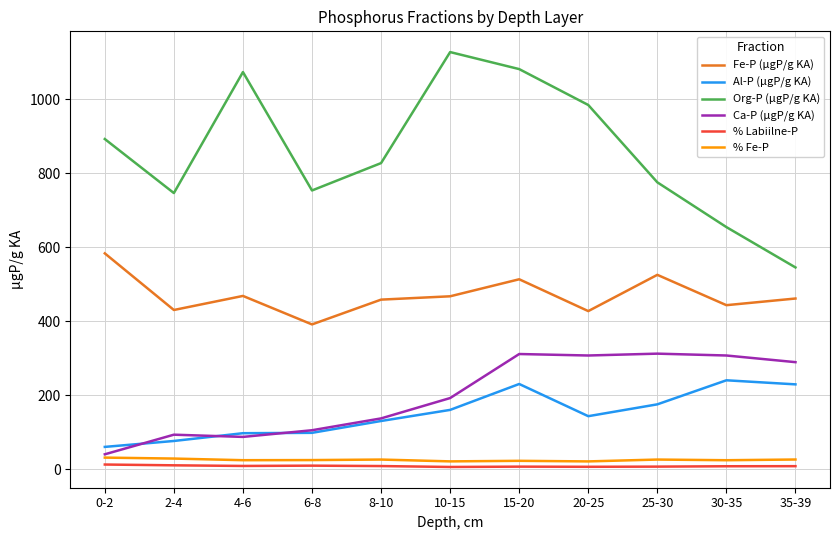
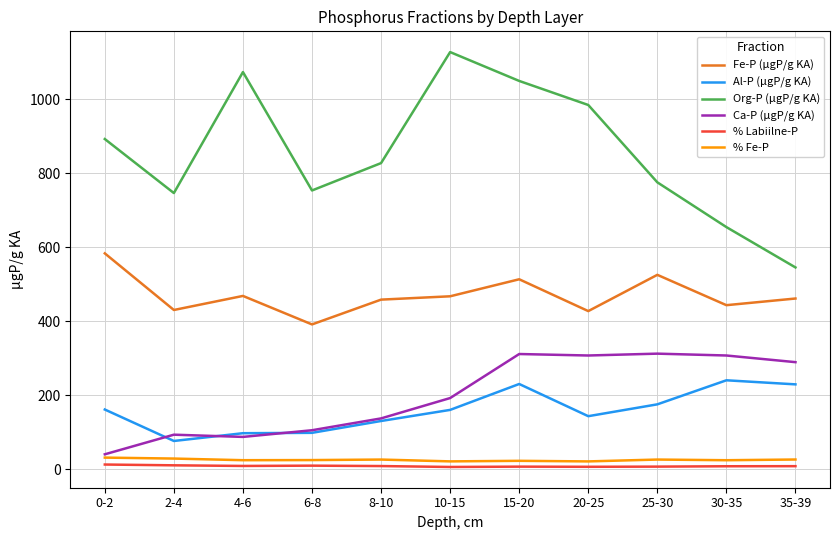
Al-P (µgP/g KA), 0-2: 60 -> 160
Org-P (µgP/g KA), 15-20: 1080 -> 1050
